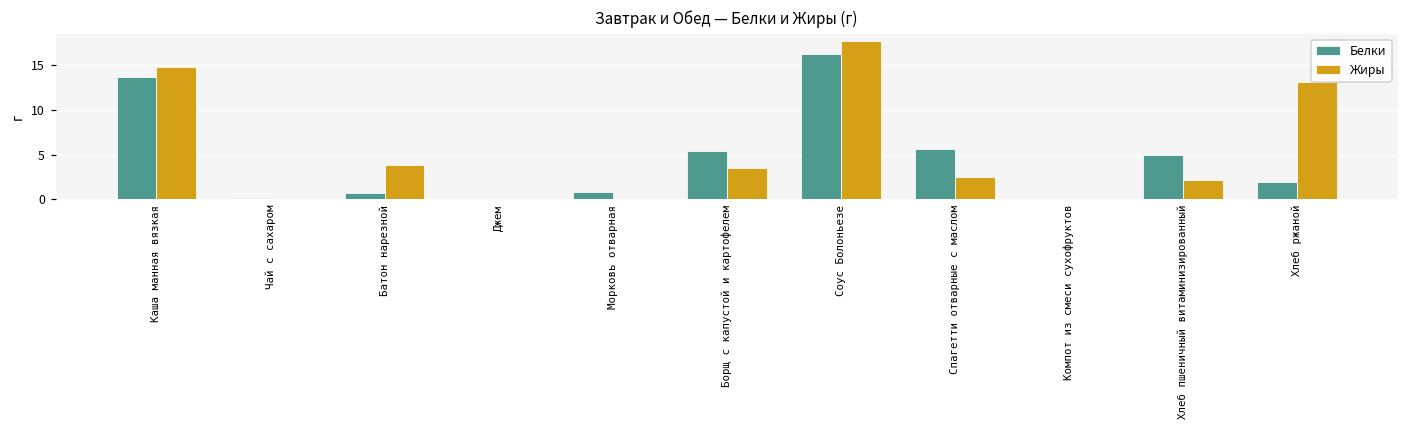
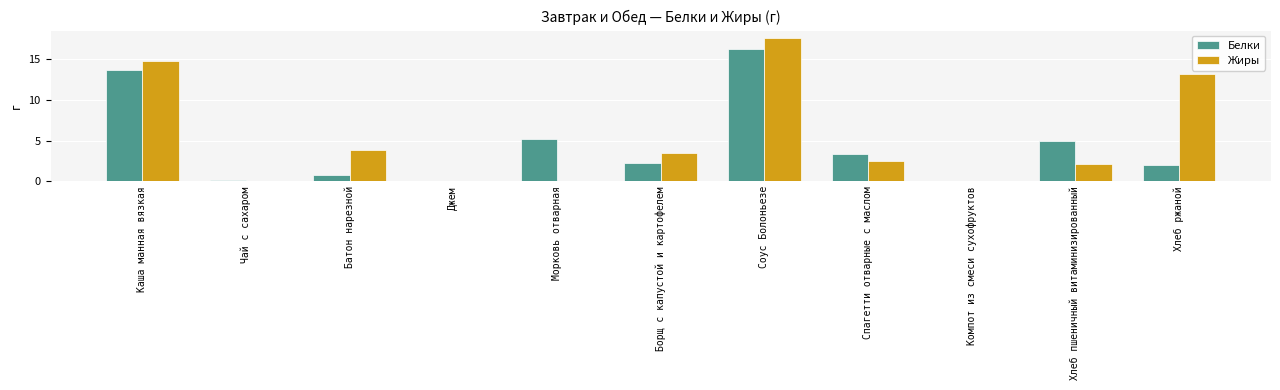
Белки, Морковь отварная: 1 -> 5
Белки, Борщ с капустой и картофелем: 5 -> 2
Белки, Спагетти отварные с маслом: 6 -> 3
